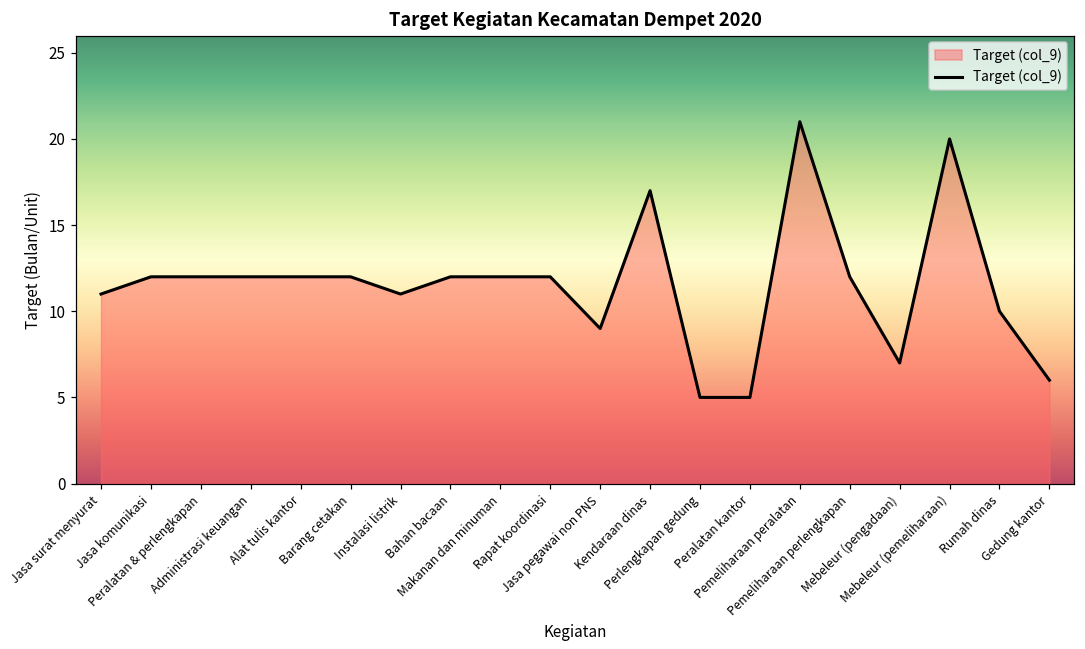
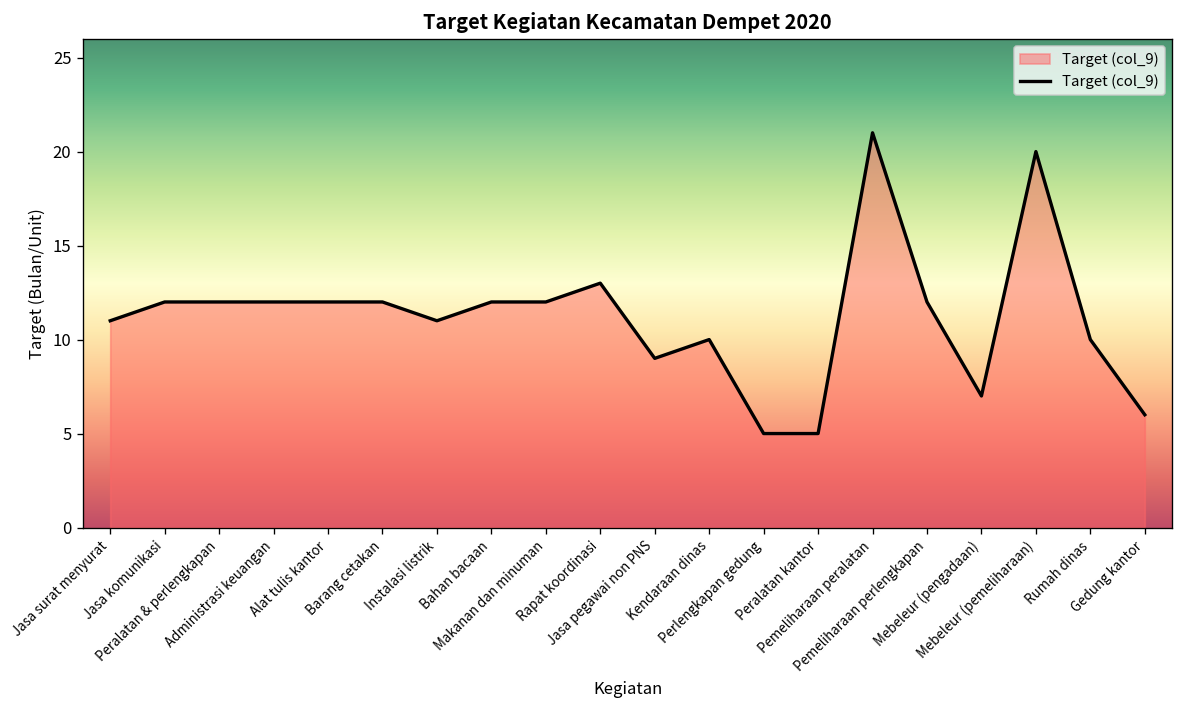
Rapat koordinasi: 12 -> 13
Kendaraan dinas: 17 -> 10
